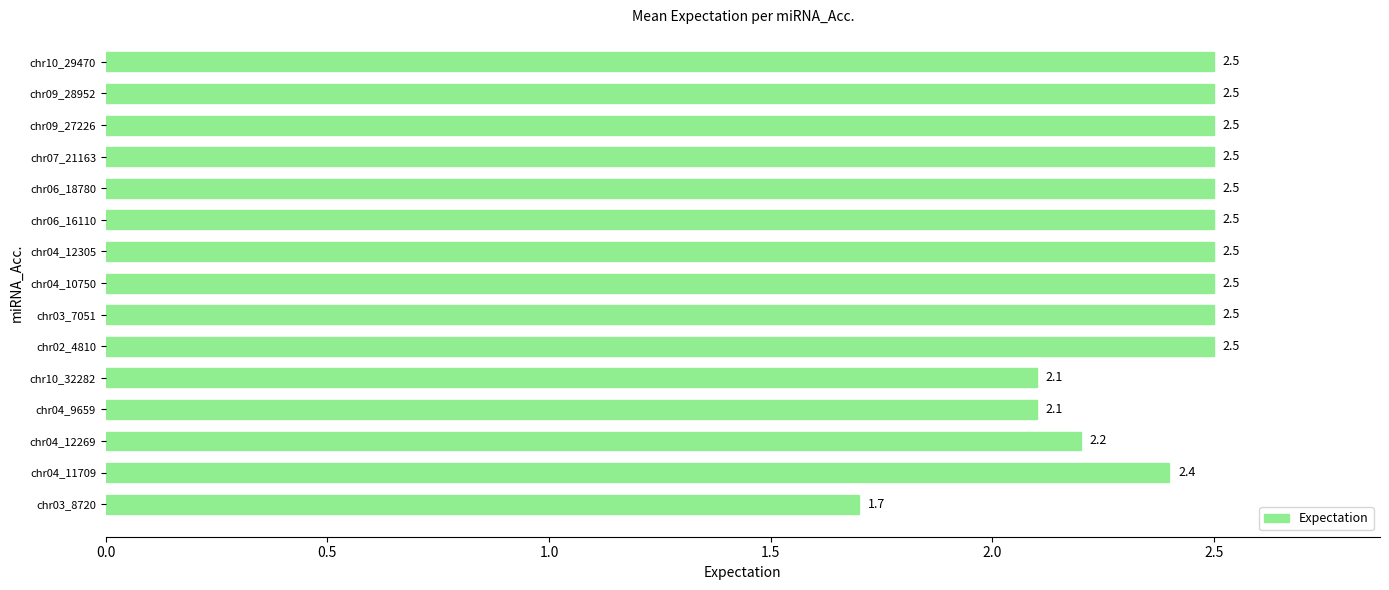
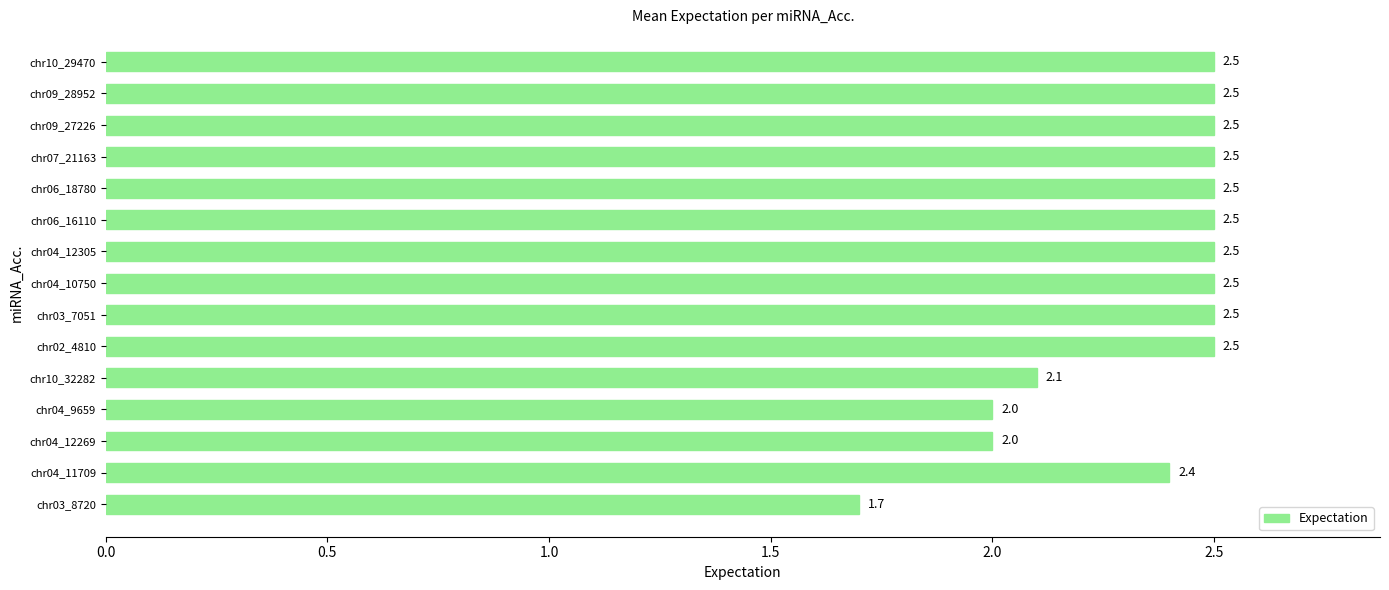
chr04_9659: 2.1 -> 2.0
chr04_12269: 2.2 -> 2.0
